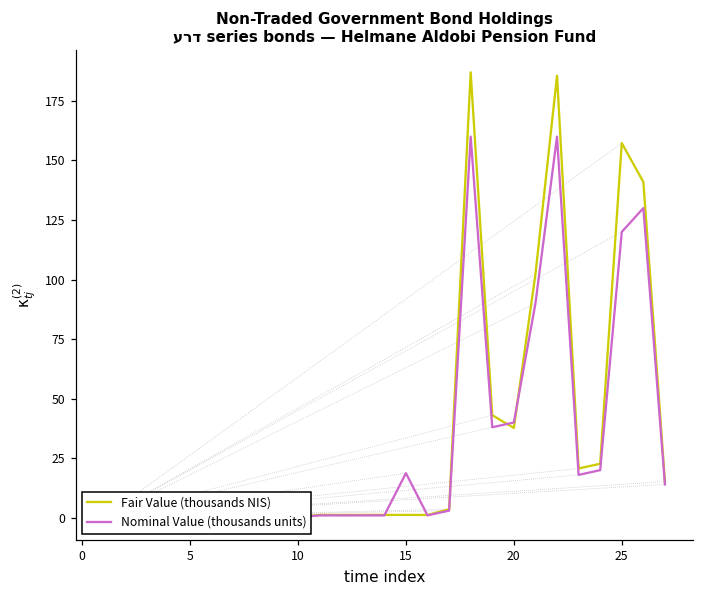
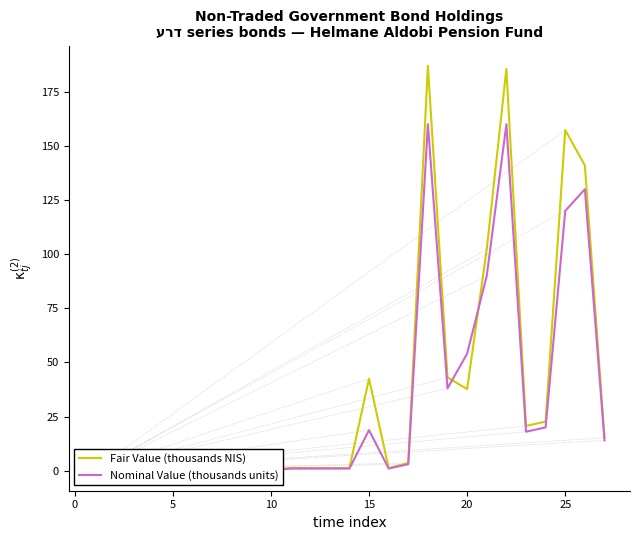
Fair Value (thousands NIS), 15: 1 -> 43
Nominal Value (thousands units), 20: 40 -> 54
